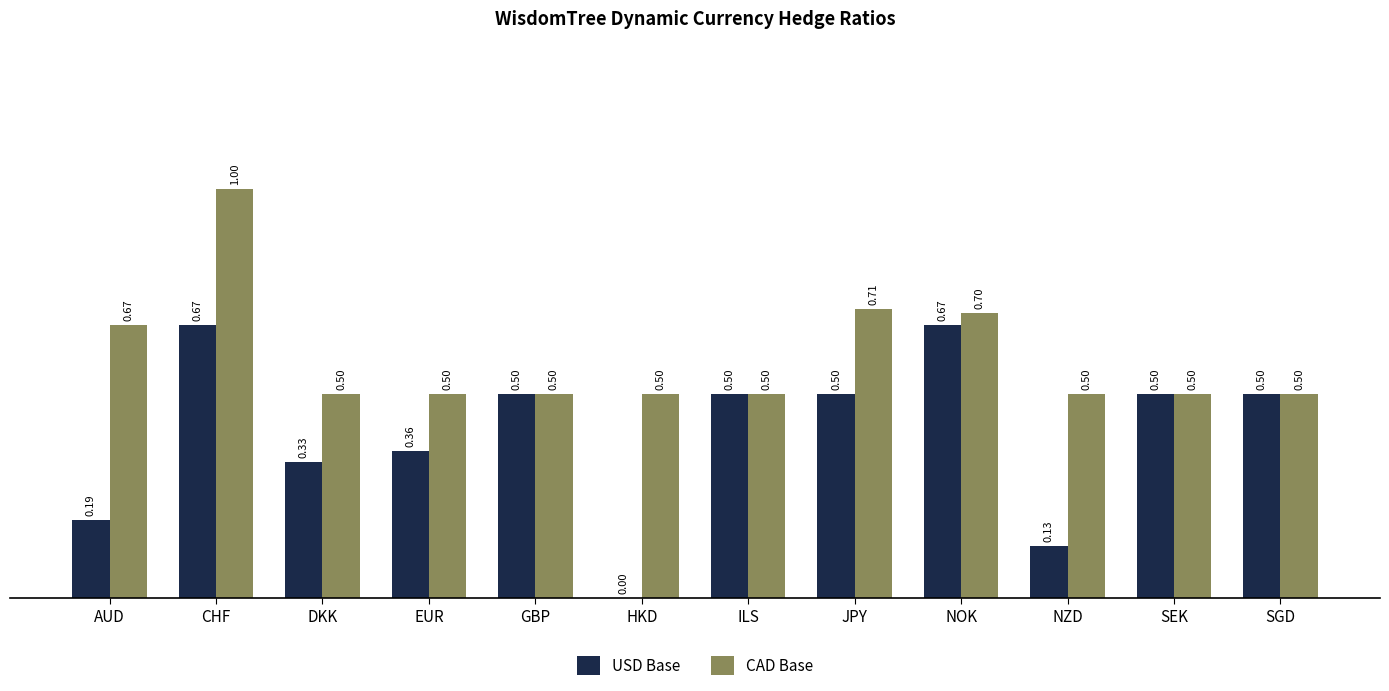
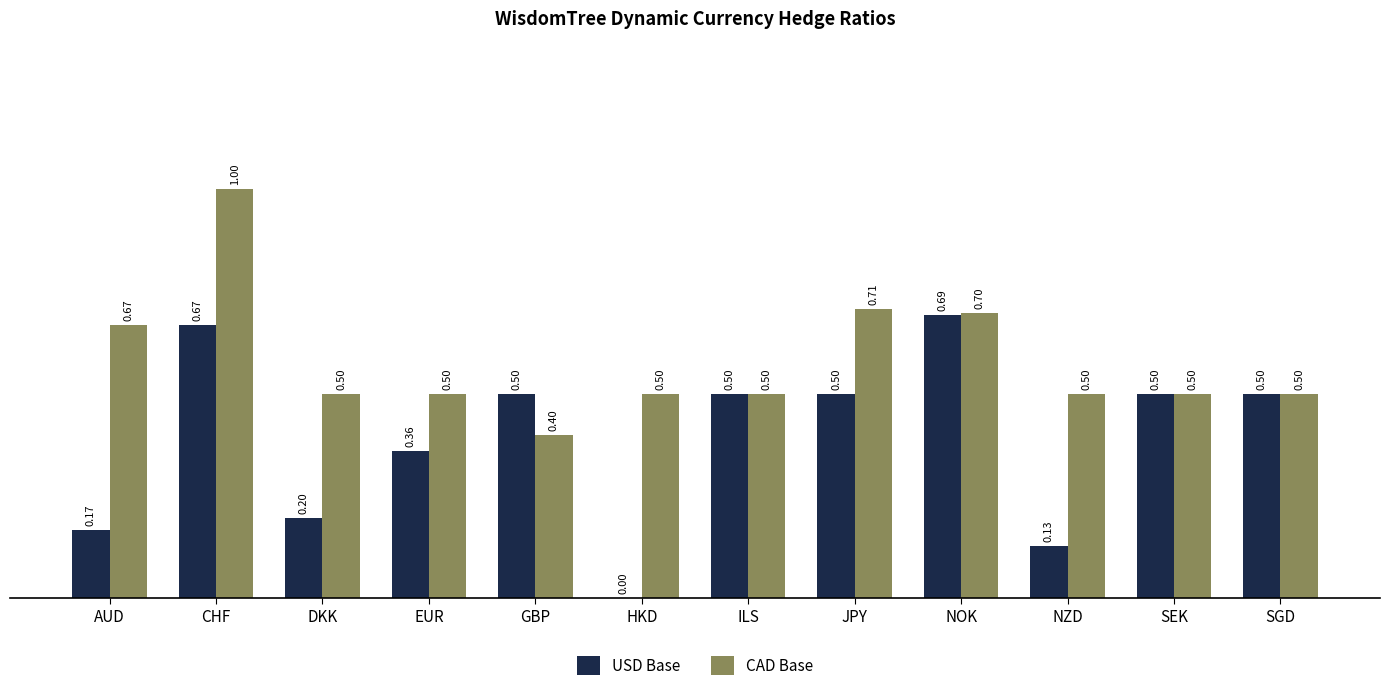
USD Base, AUD: 0.19 -> 0.17
USD Base, DKK: 0.33 -> 0.20
CAD Base, GBP: 0.50 -> 0.40
USD Base, NOK: 0.67 -> 0.69
